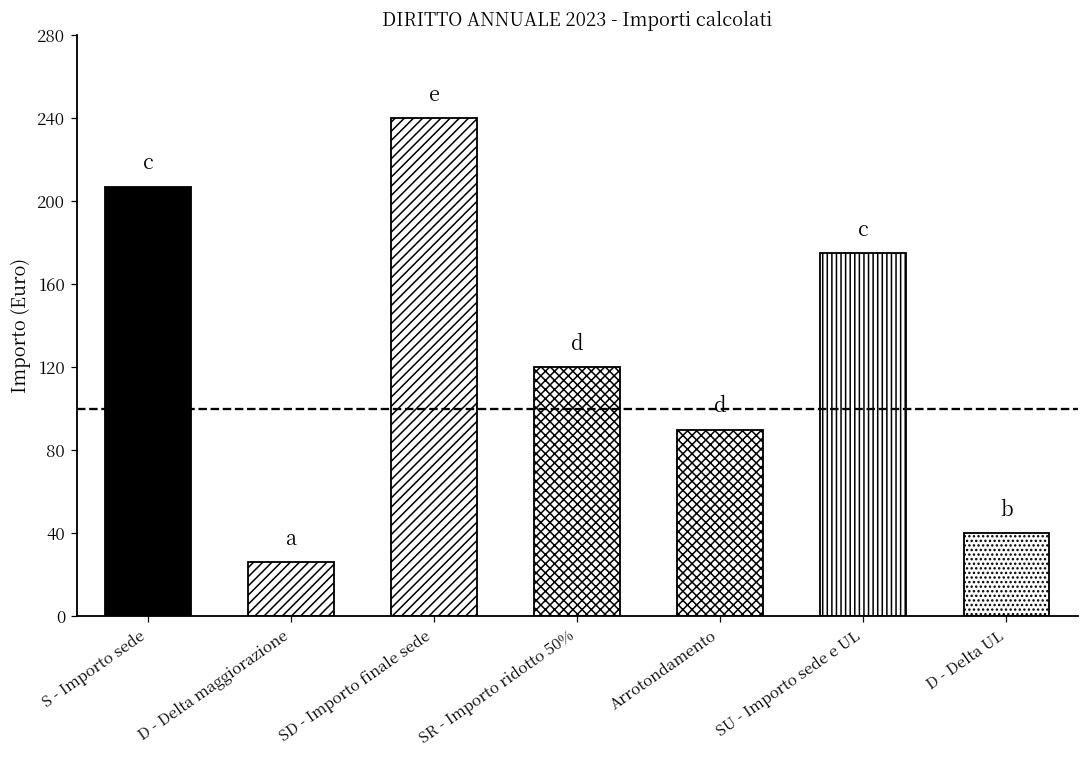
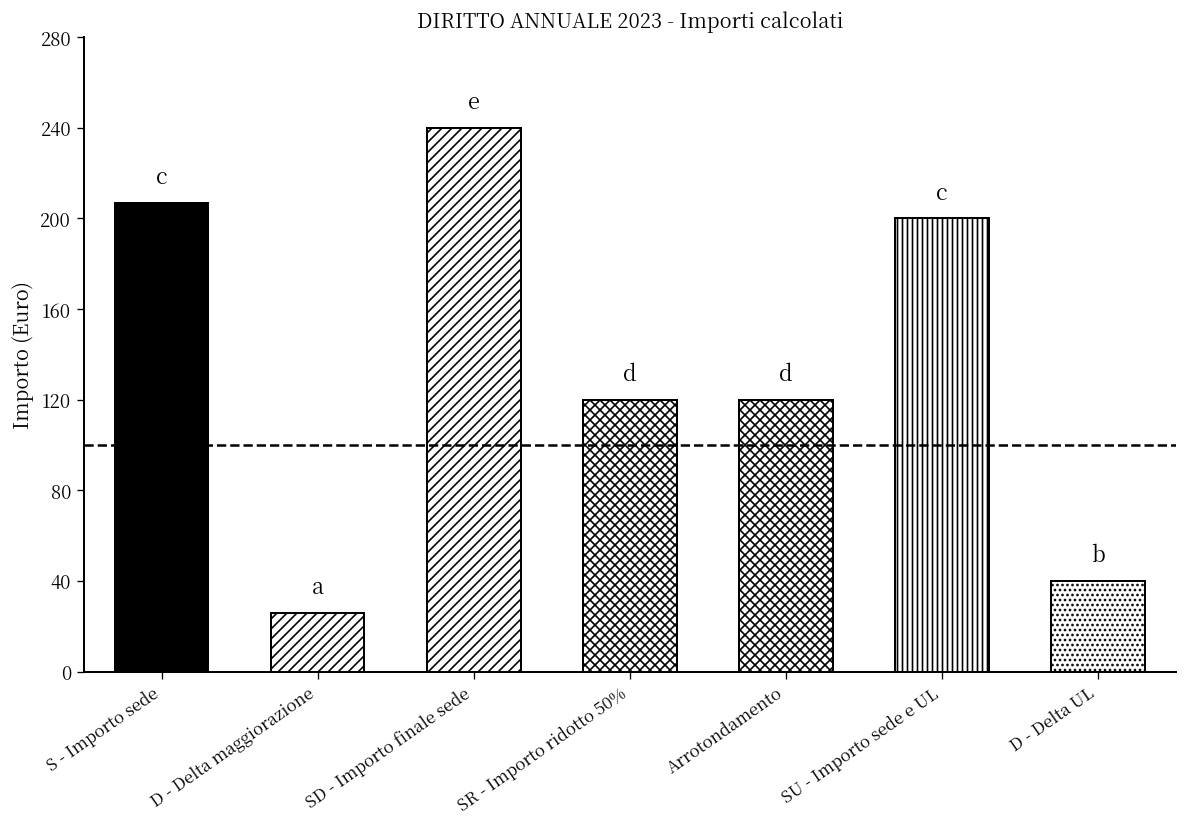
Arrotondamento: 90 -> 120
SU - Importo sede e UL: 175 -> 200
